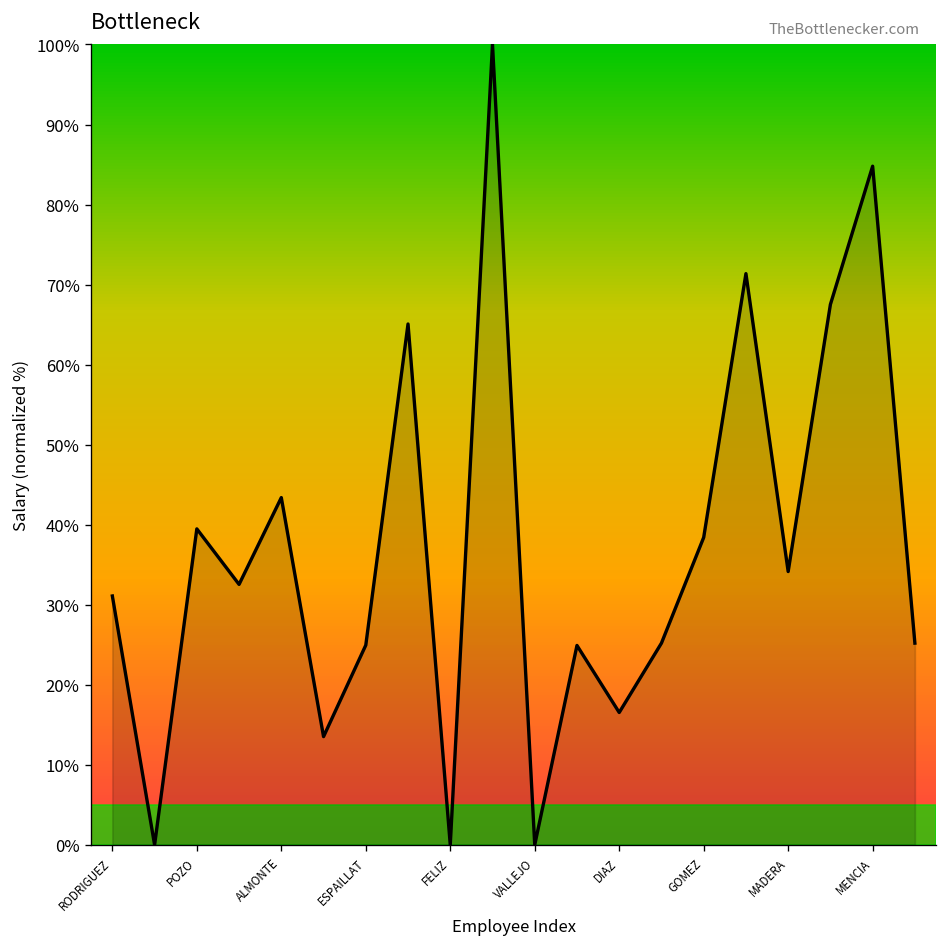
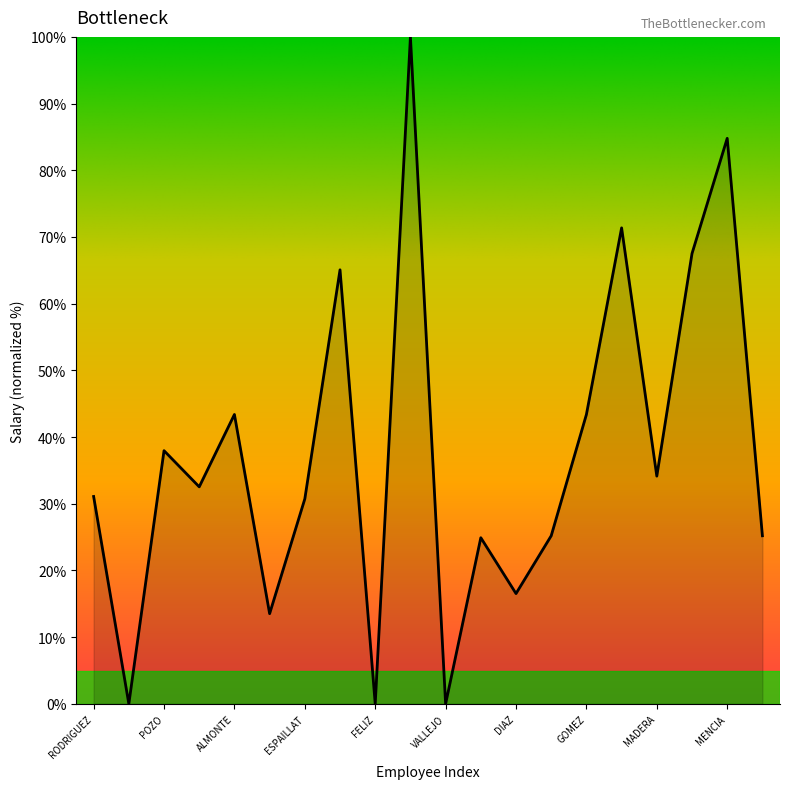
POZO: 39% -> 38%
ESPAILLAT: 25% -> 31%
GOMEZ: 38% -> 43%
